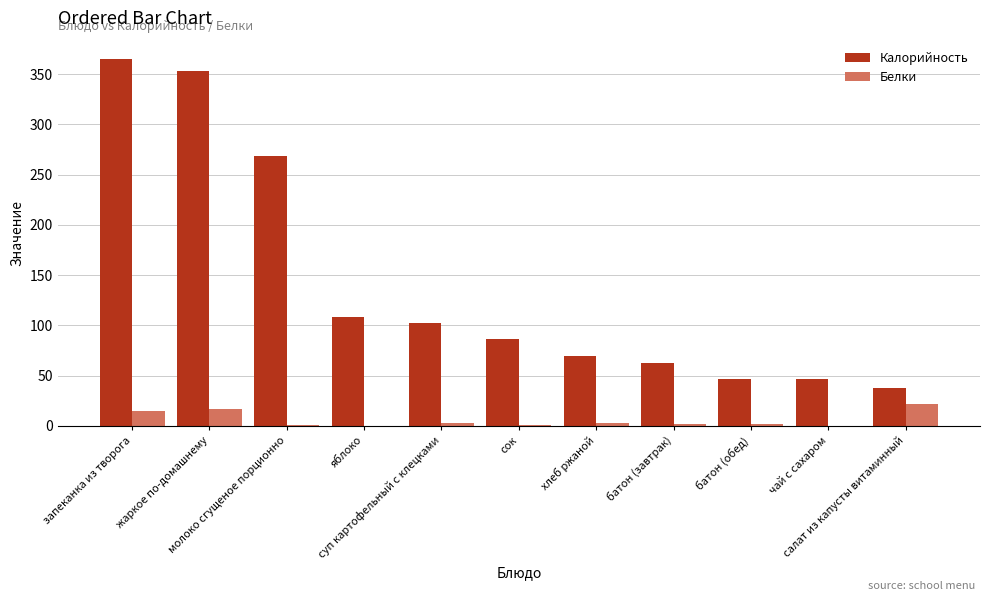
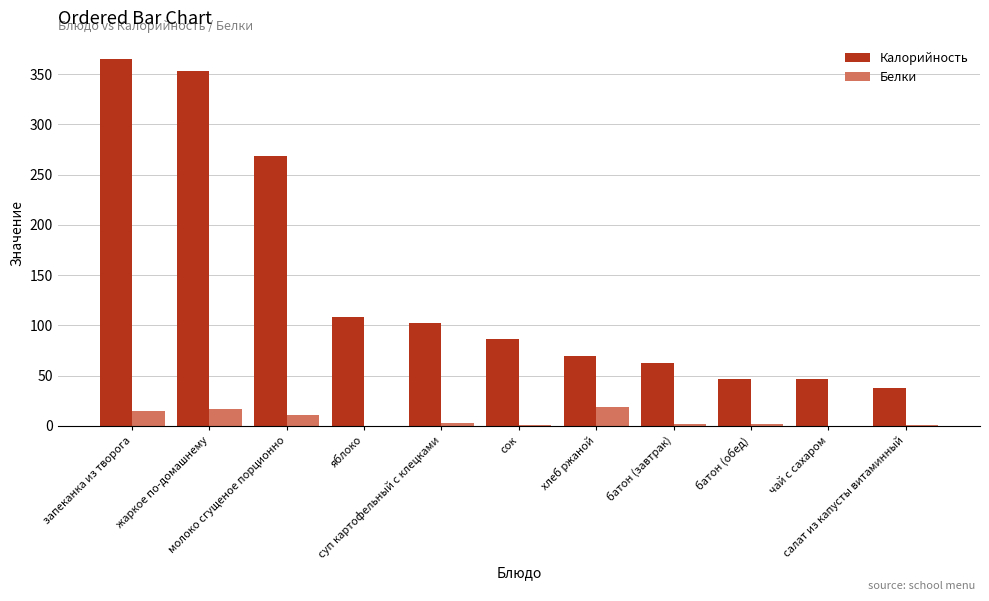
Белки, молоко сгущеное порционно: 1 -> 11
Белки, хлеб ржаной: 3 -> 19
Белки, салат из капусты витаминный: 22 -> 1
